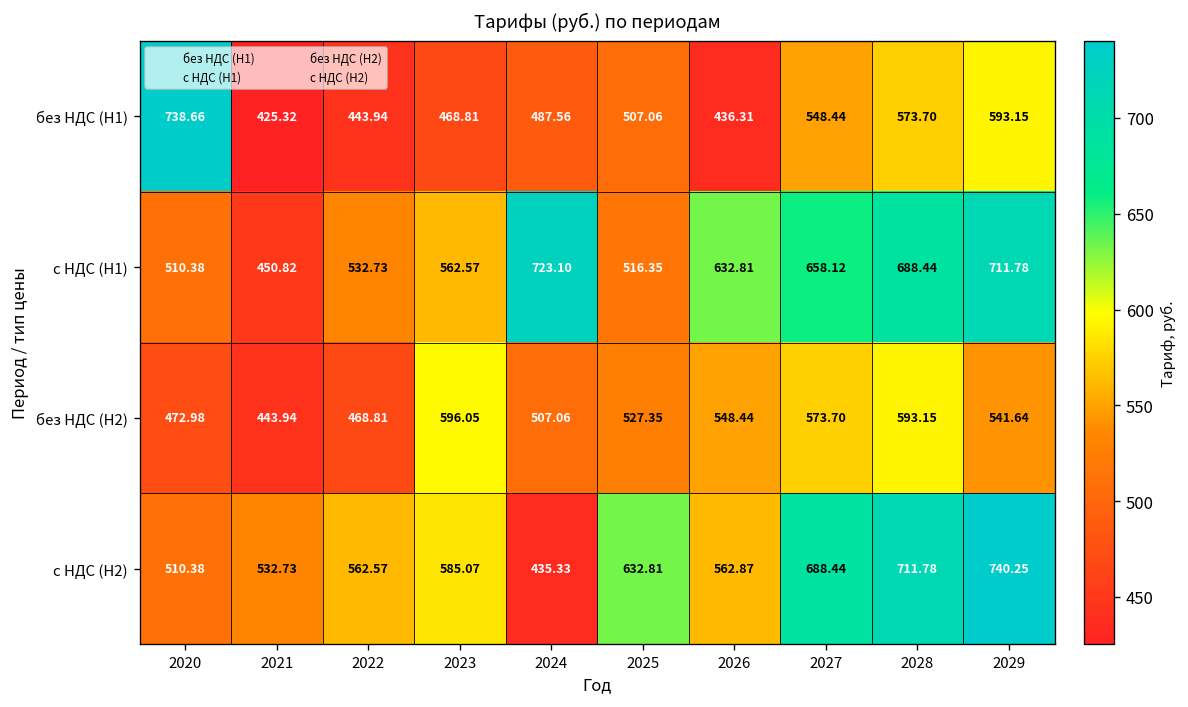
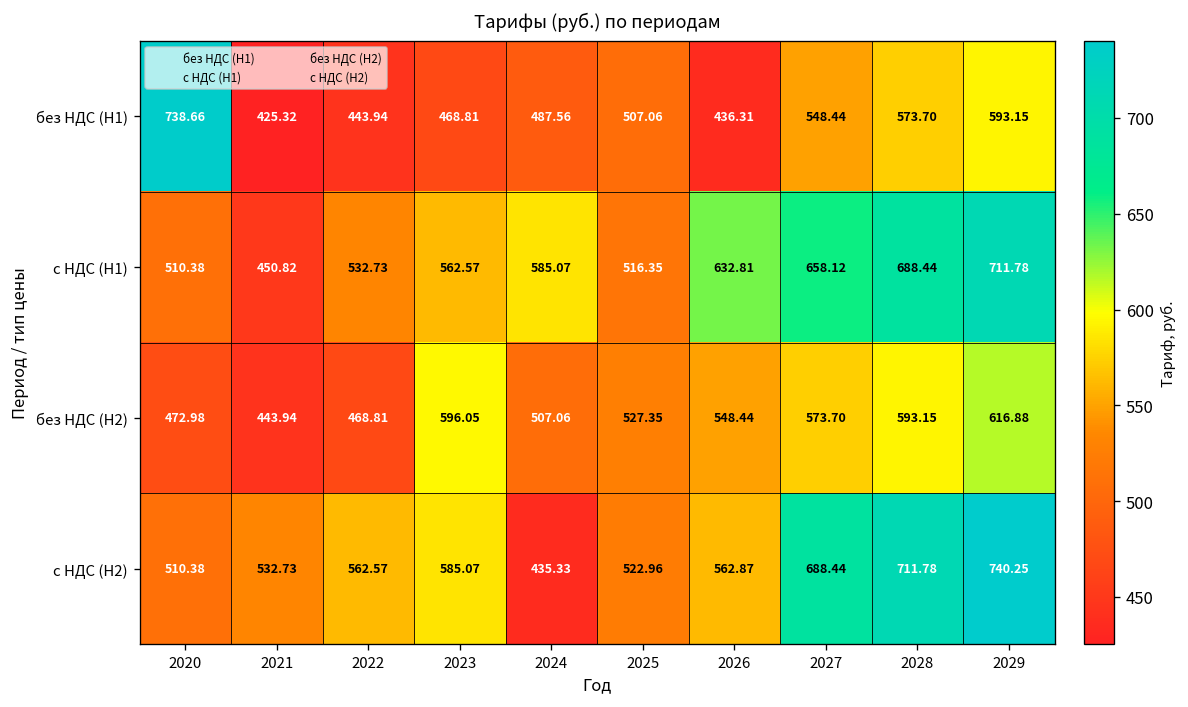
с НДС (H1), 2024: 723.10 -> 585.07
без НДС (H2), 2029: 541.64 -> 616.88
с НДС (H2), 2025: 632.81 -> 522.96
